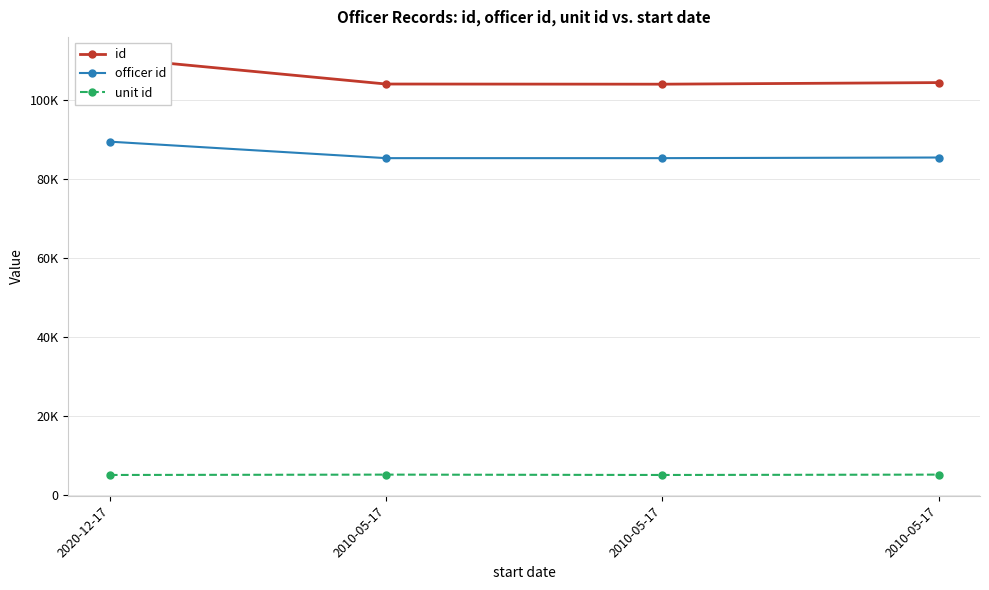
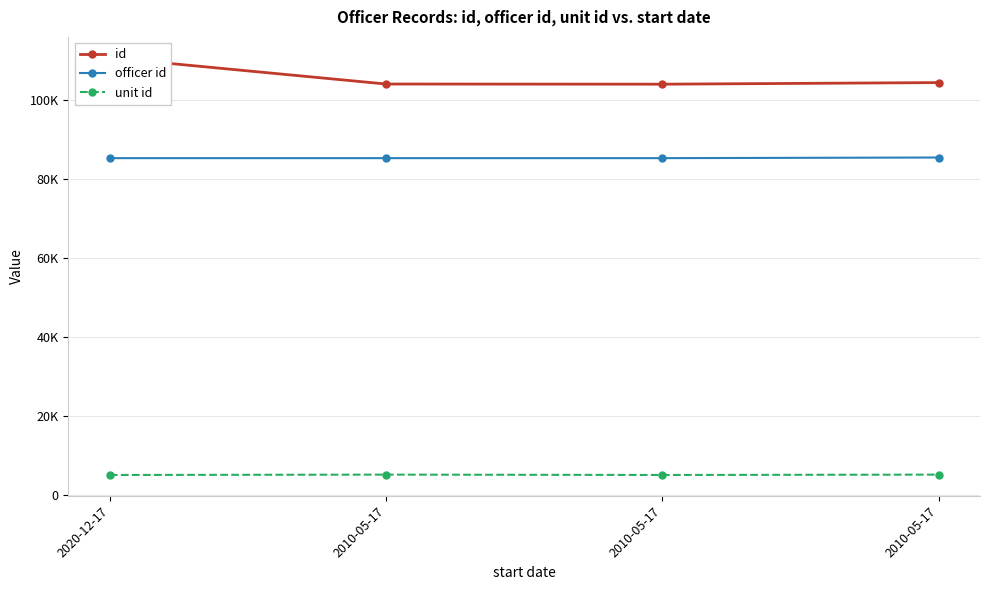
officer id, 2020-12-17: 90000 -> 85000
